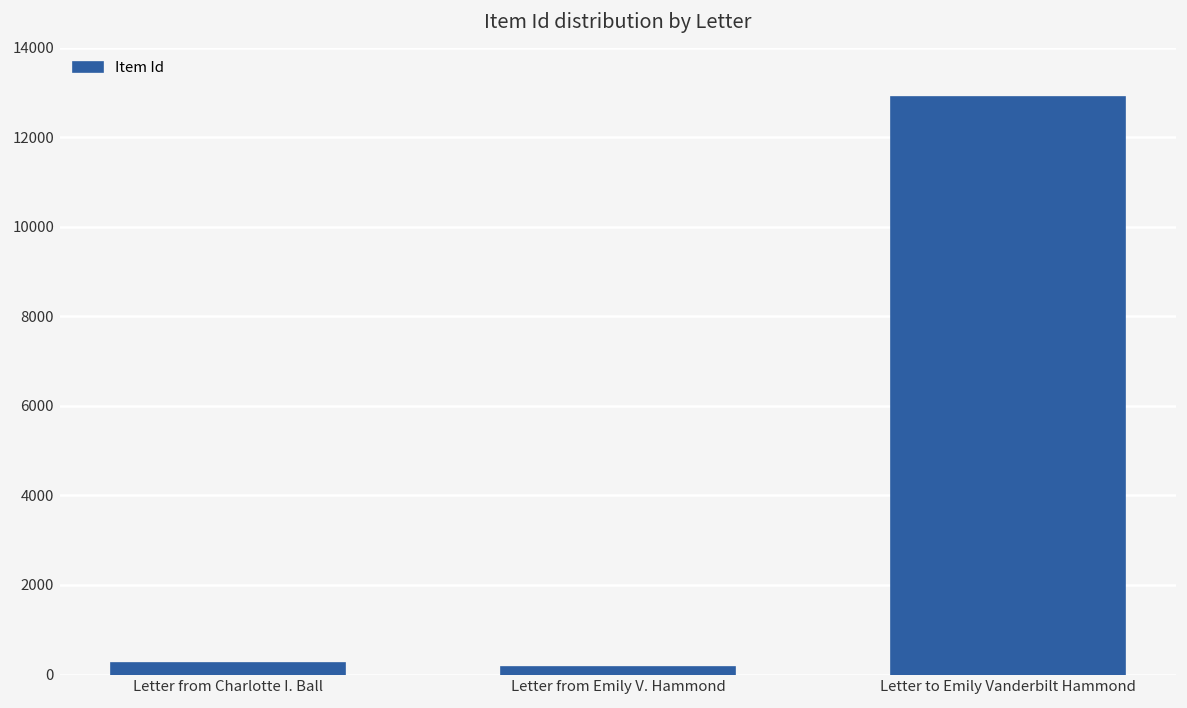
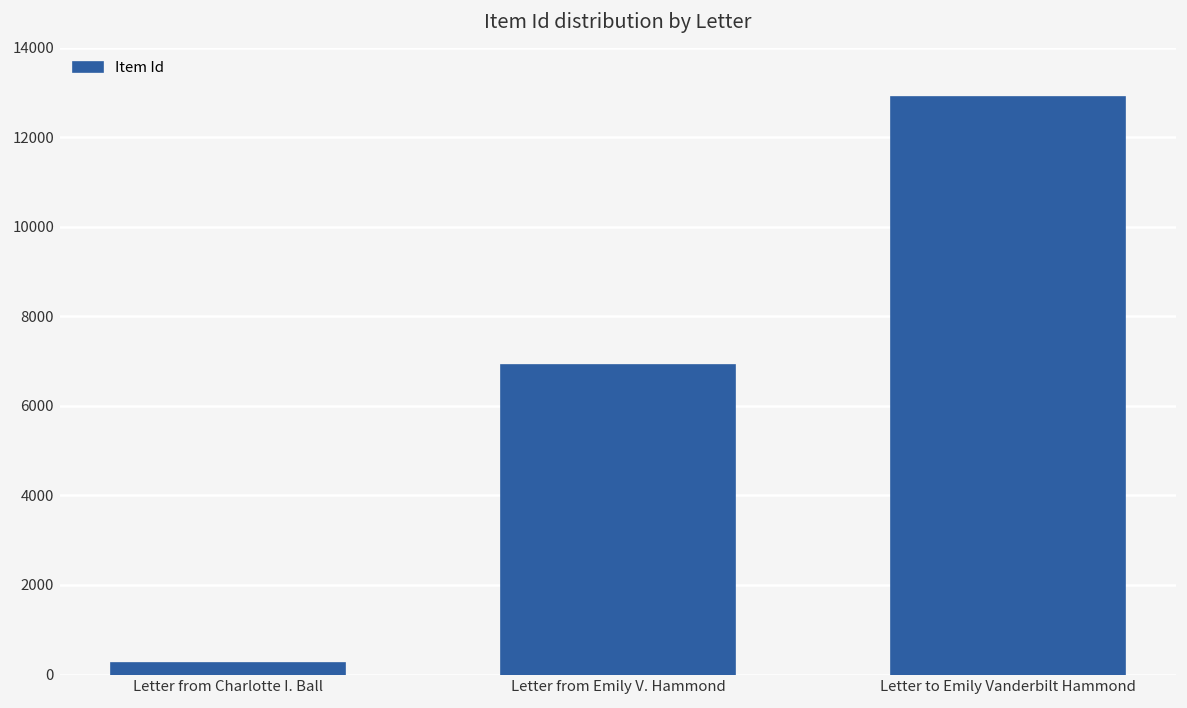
Letter from Emily V. Hammond: 200 -> 6900
